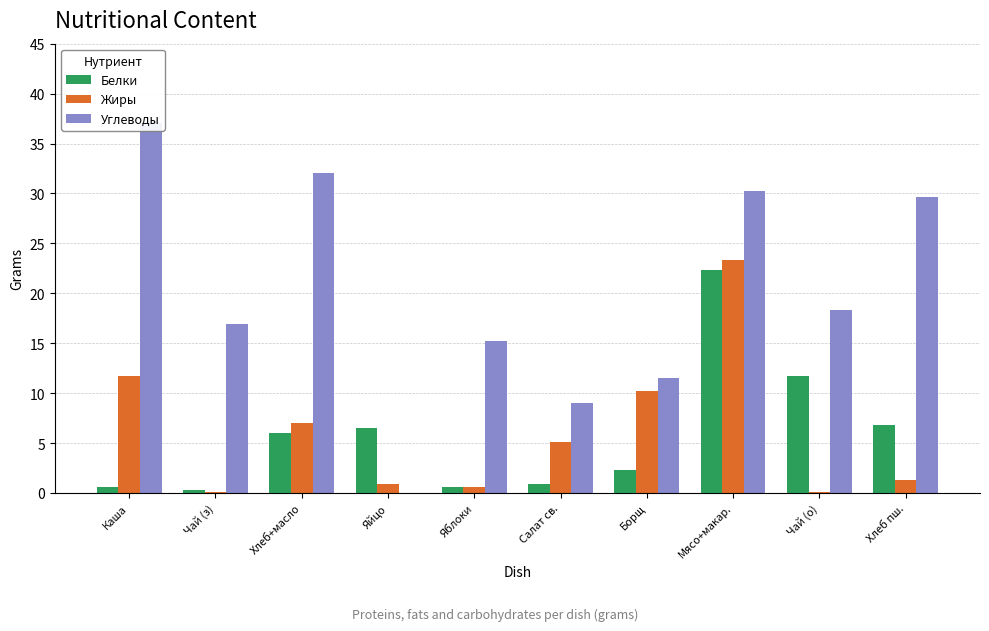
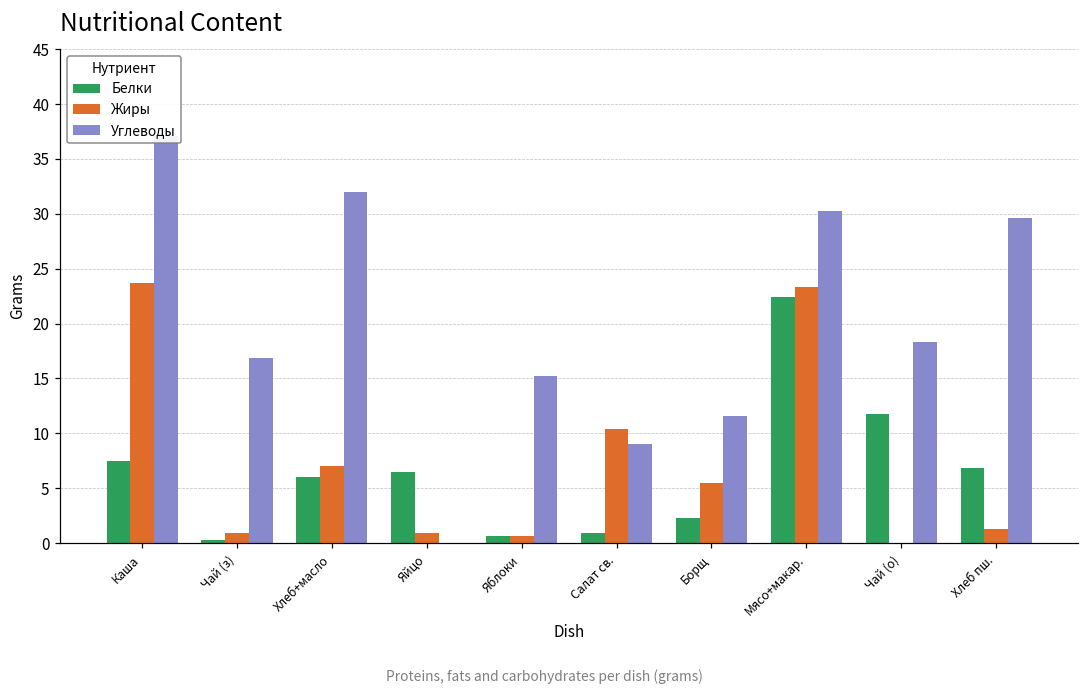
Белки, Каша: 1 -> 8
Жиры, Каша: 12 -> 24
Жиры, Чай (з): 0 -> 1
Жиры, Салат св.: 5 -> 10
Жиры, Борщ: 10 -> 6
